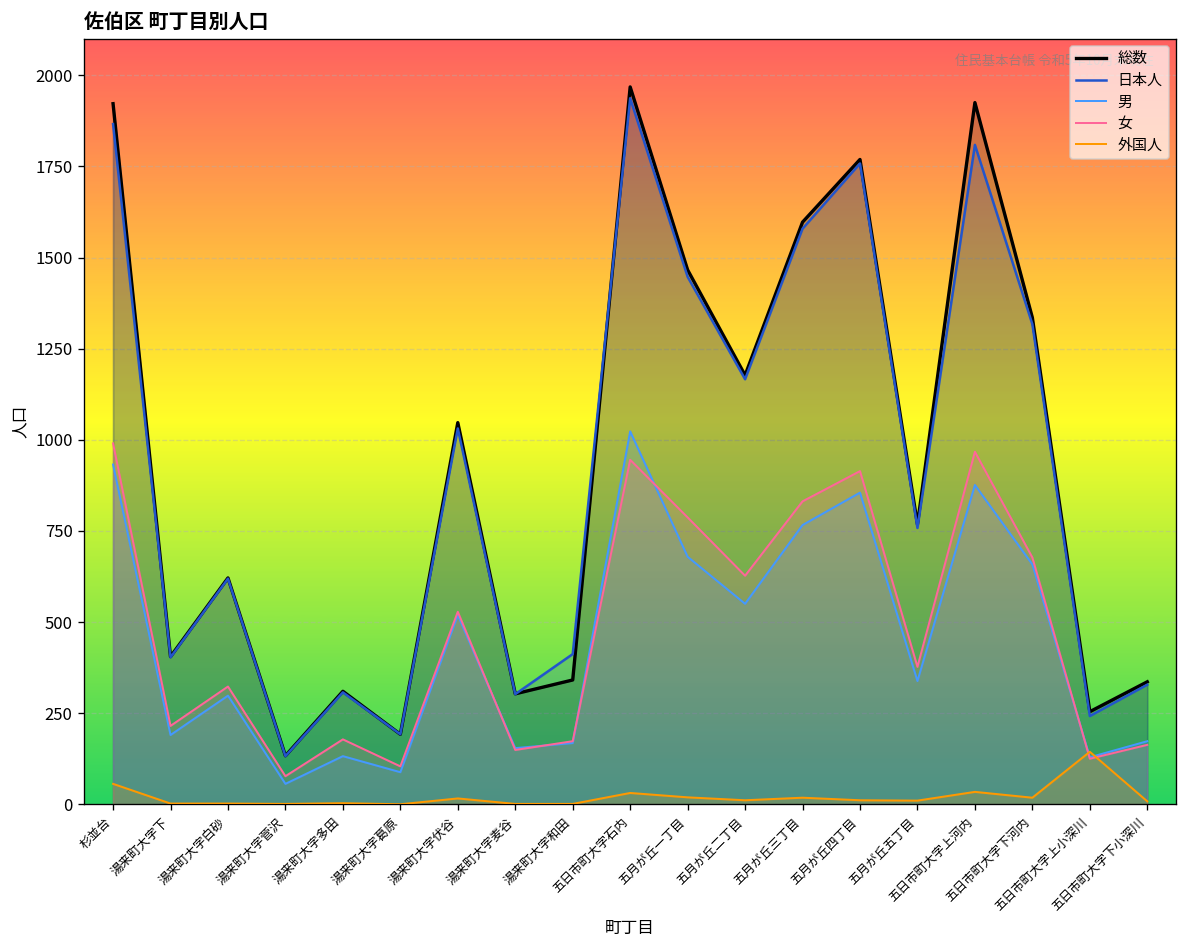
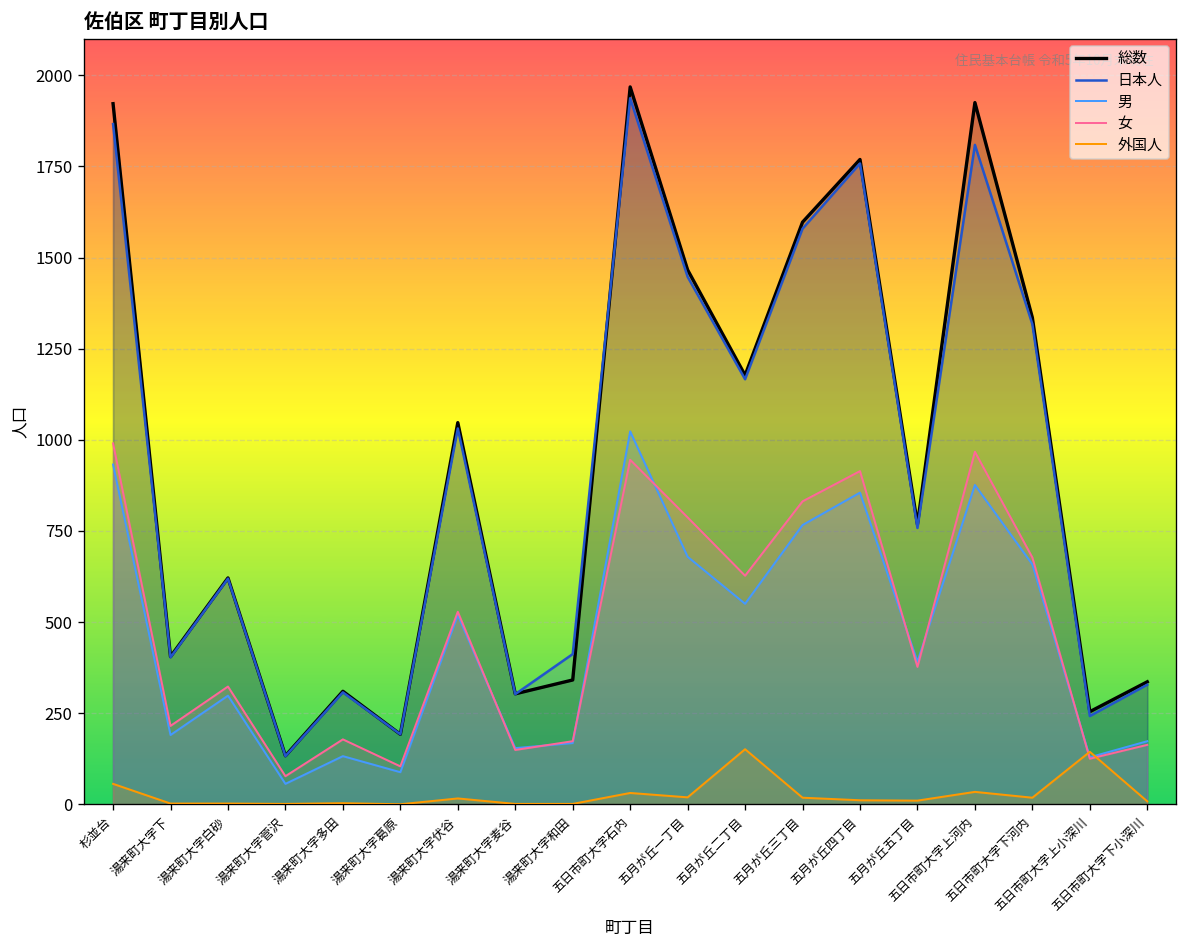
外国人, 五月が丘二丁目: 10 -> 150
男, 五月が丘五丁目: 340 -> 390
